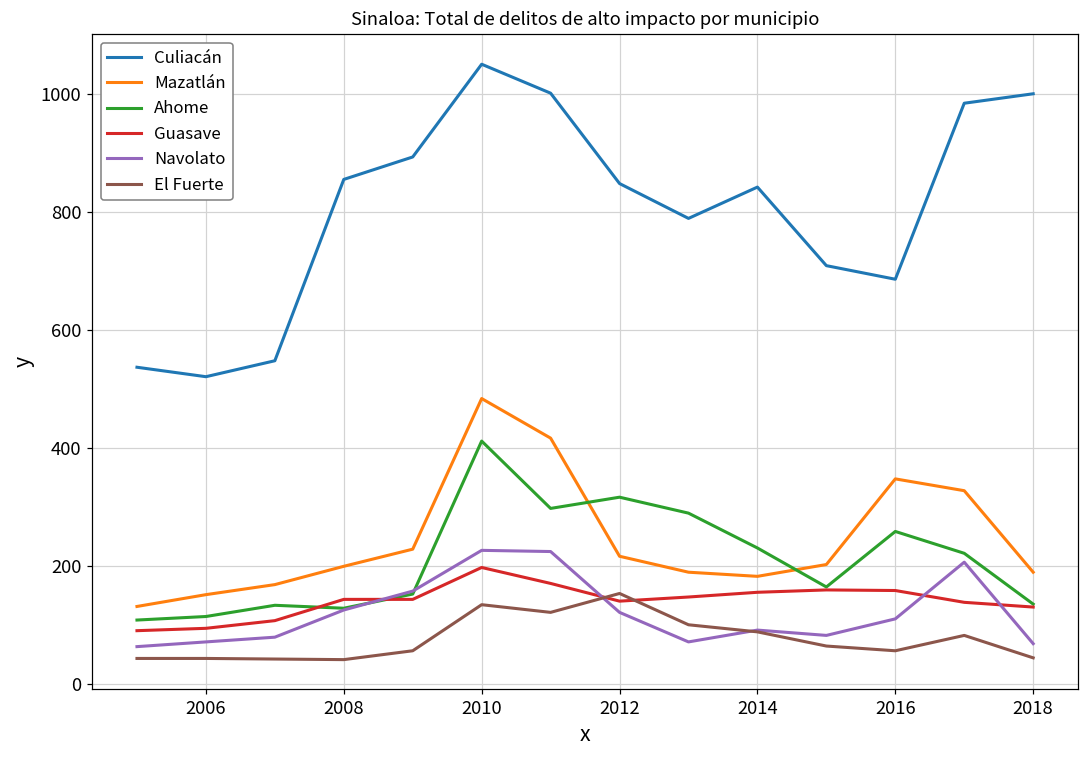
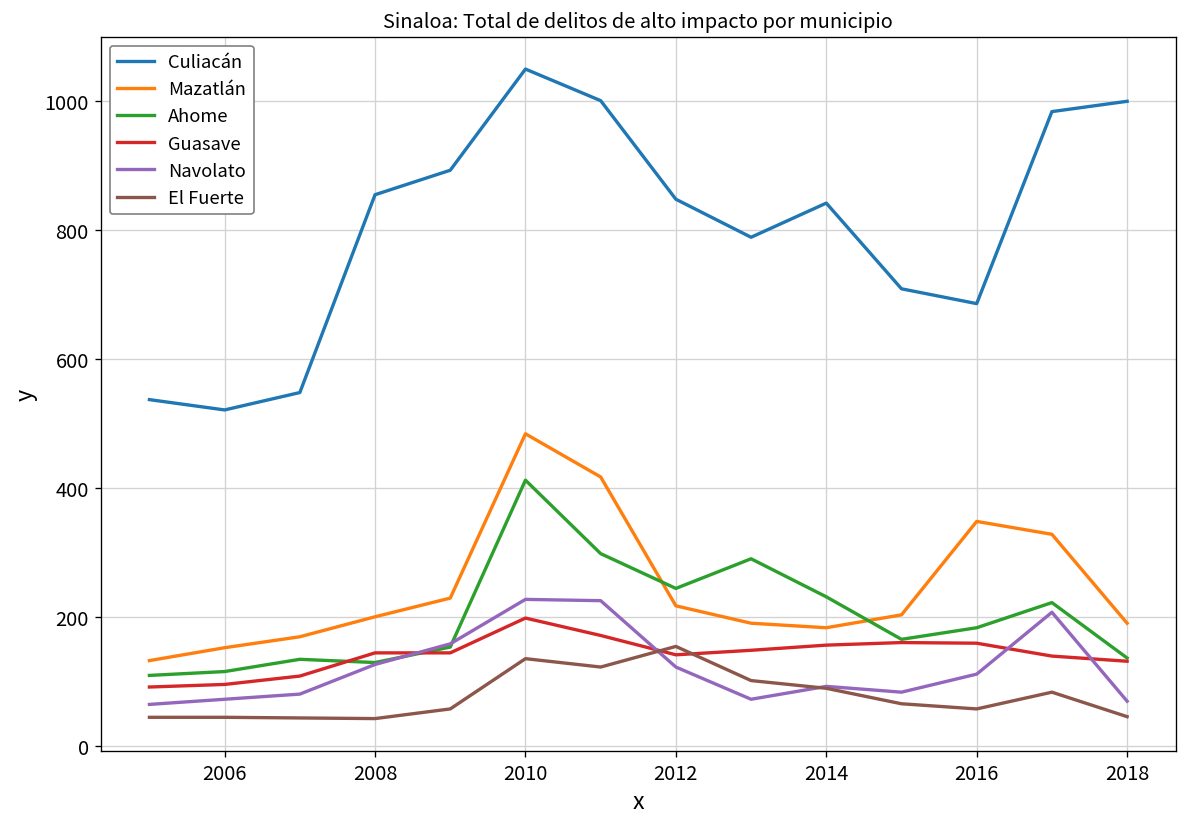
Ahome, 2012: 320 -> 240
Ahome, 2016: 260 -> 180
